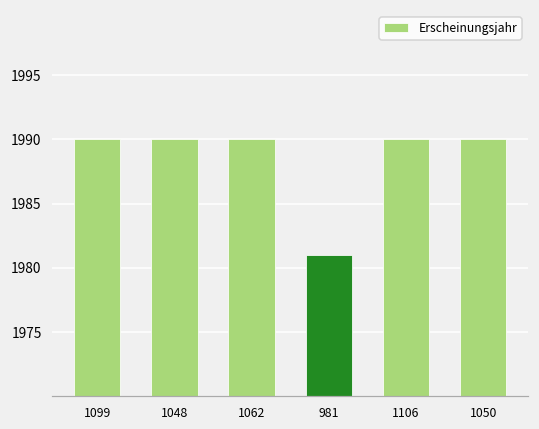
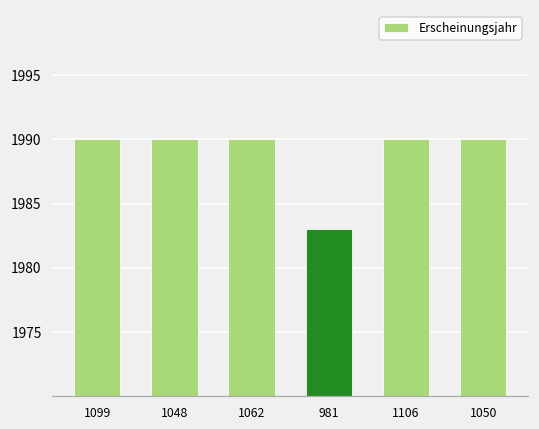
981: 1981 -> 1983
